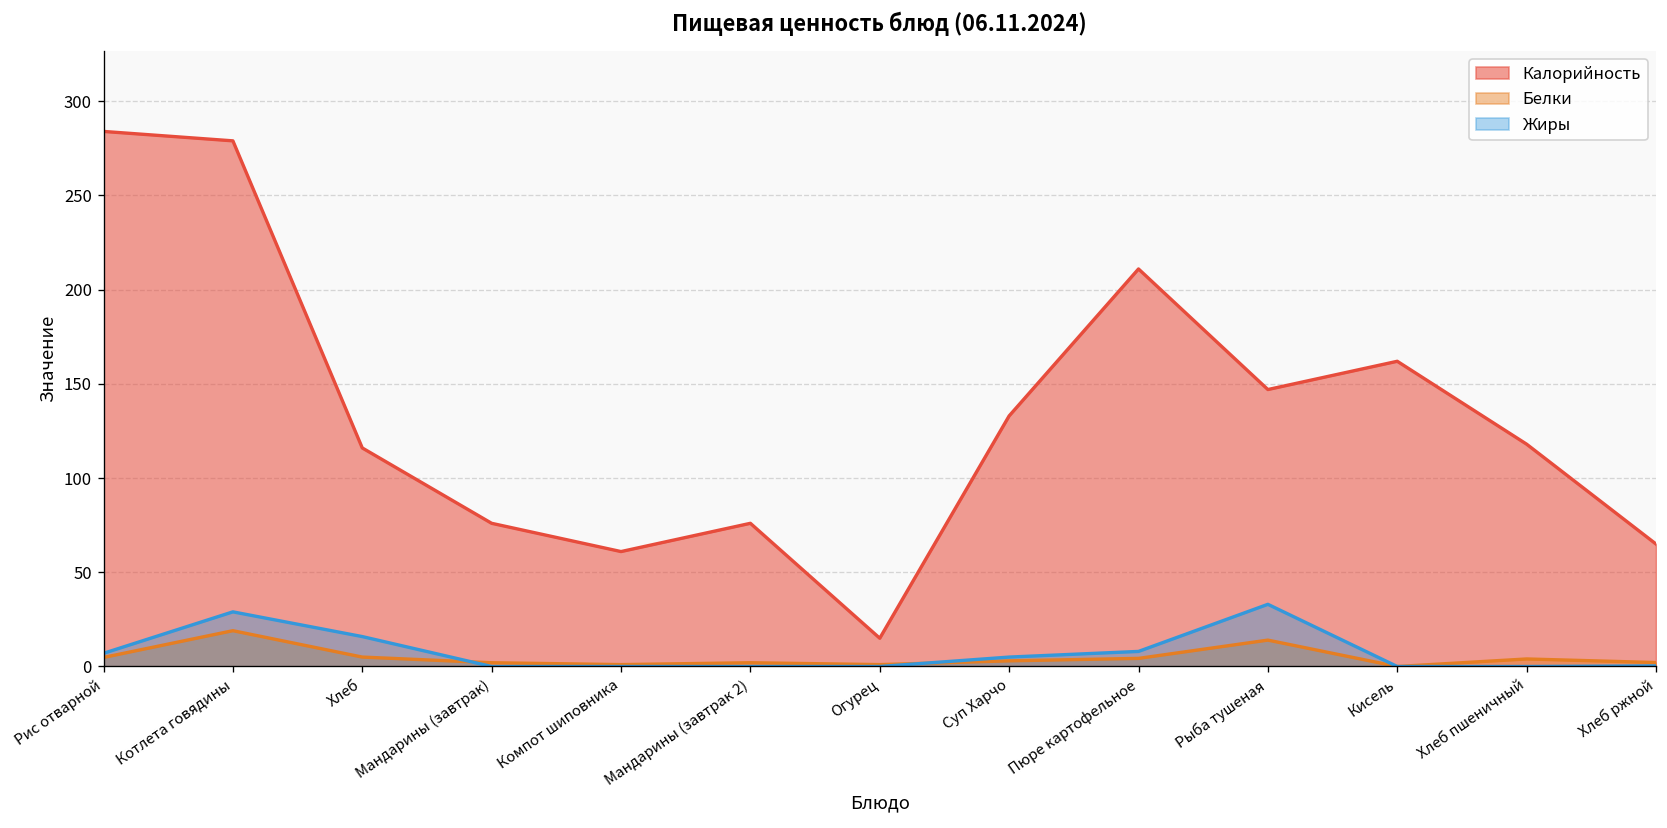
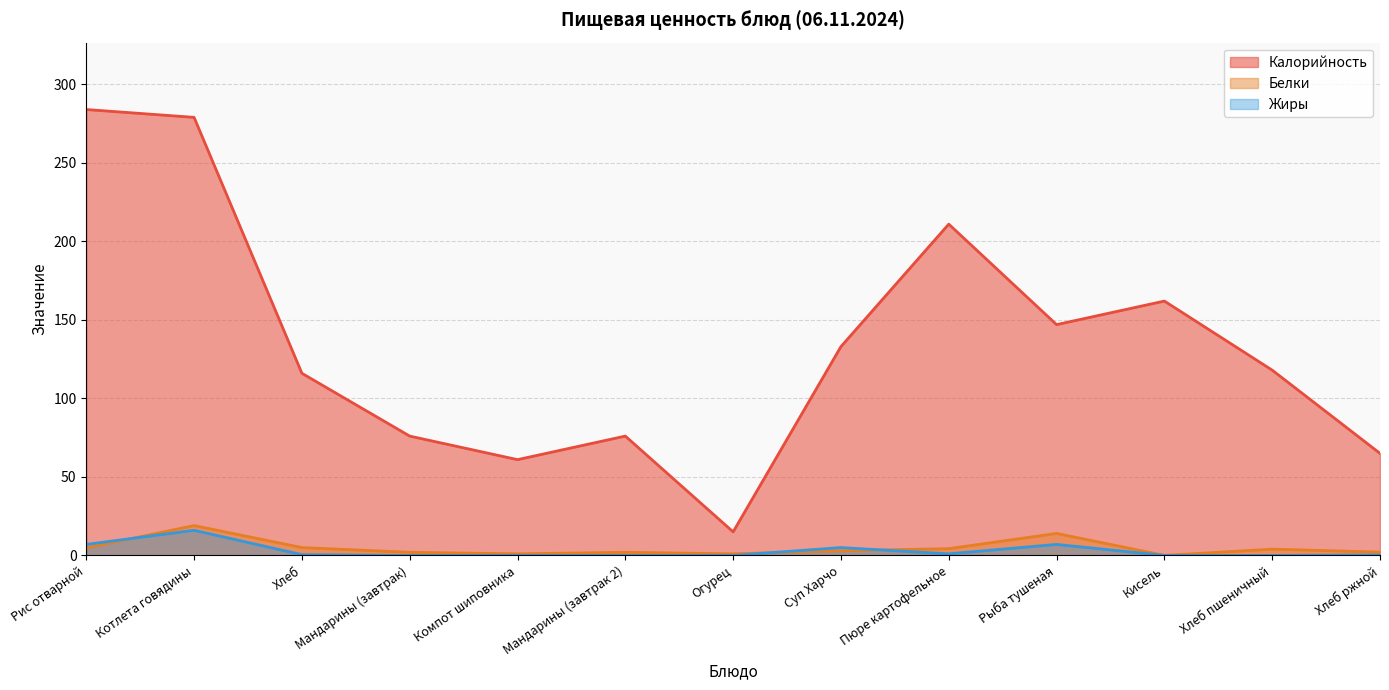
Жиры, Котлета говядины: 29 -> 16
Жиры, Хлеб: 16 -> 0
Жиры, Пюре картофельное: 8 -> 1
Жиры, Рыба тушеная: 33 -> 7
